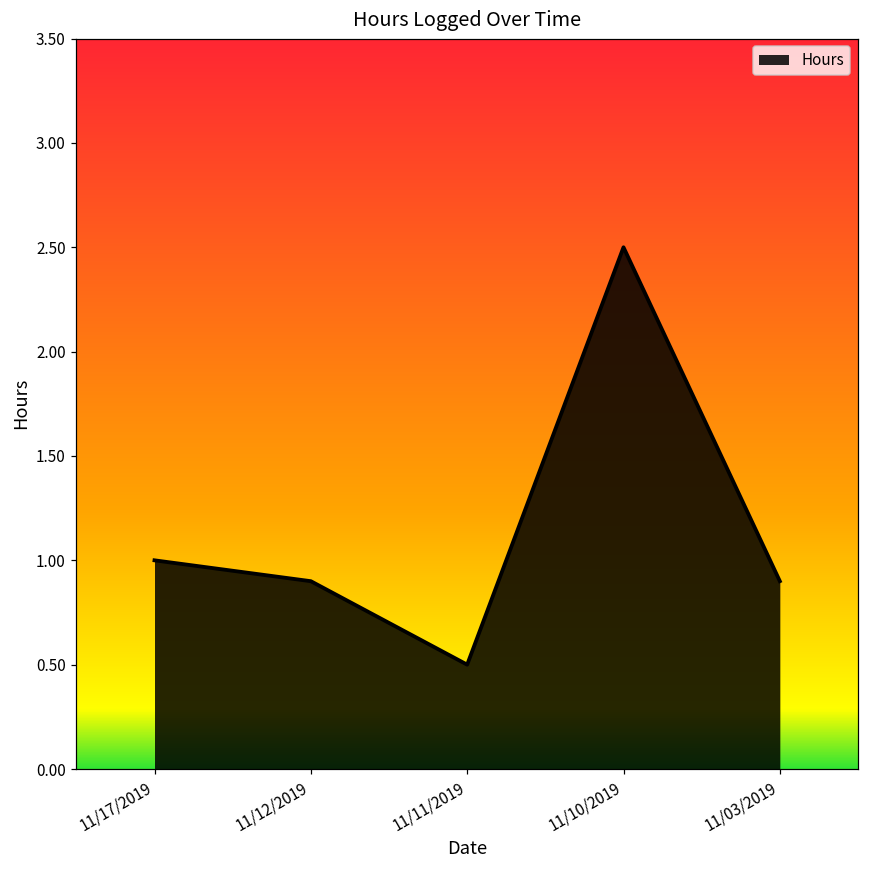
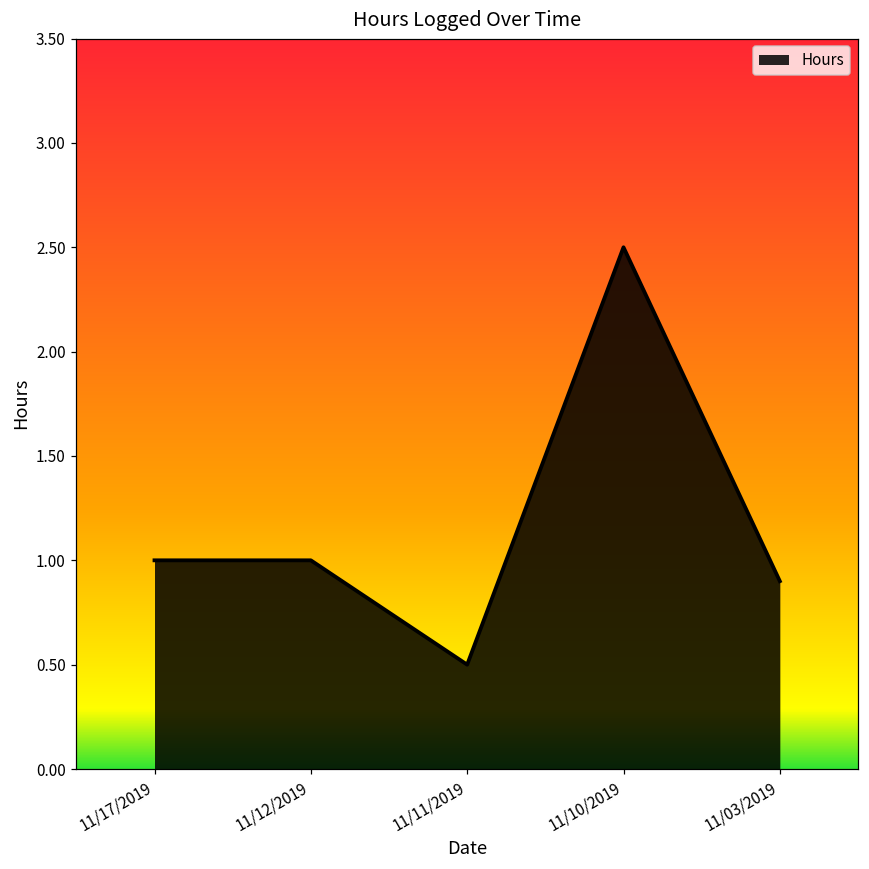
11/12/2019: 0.9 -> 1.0
